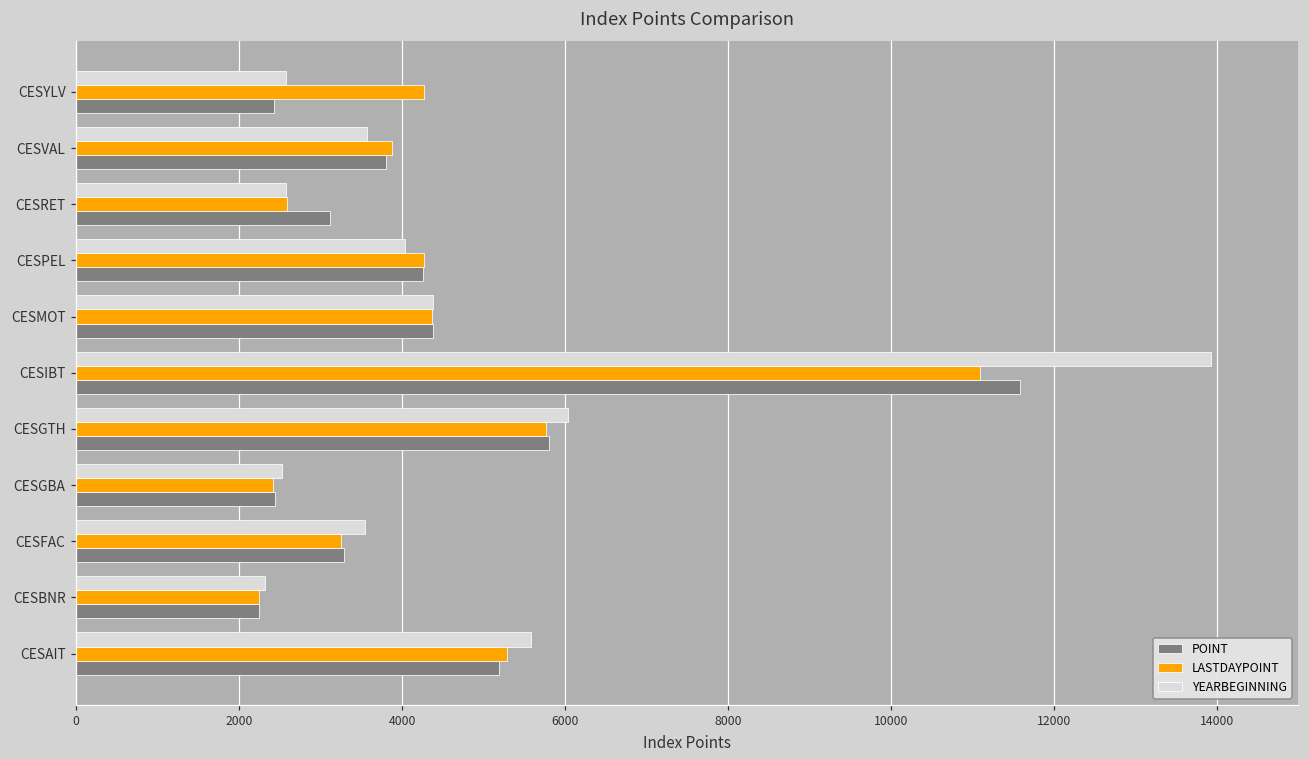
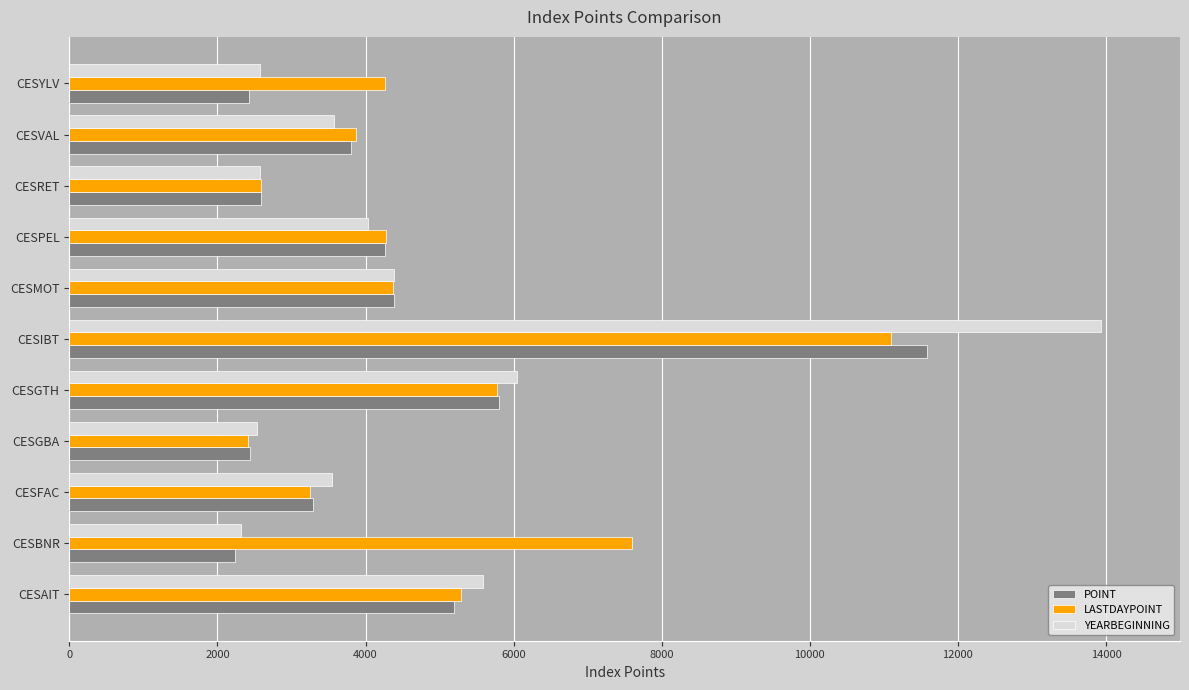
POINT, CESRET: 3100 -> 2600
LASTDAYPOINT, CESBNR: 2200 -> 7600
